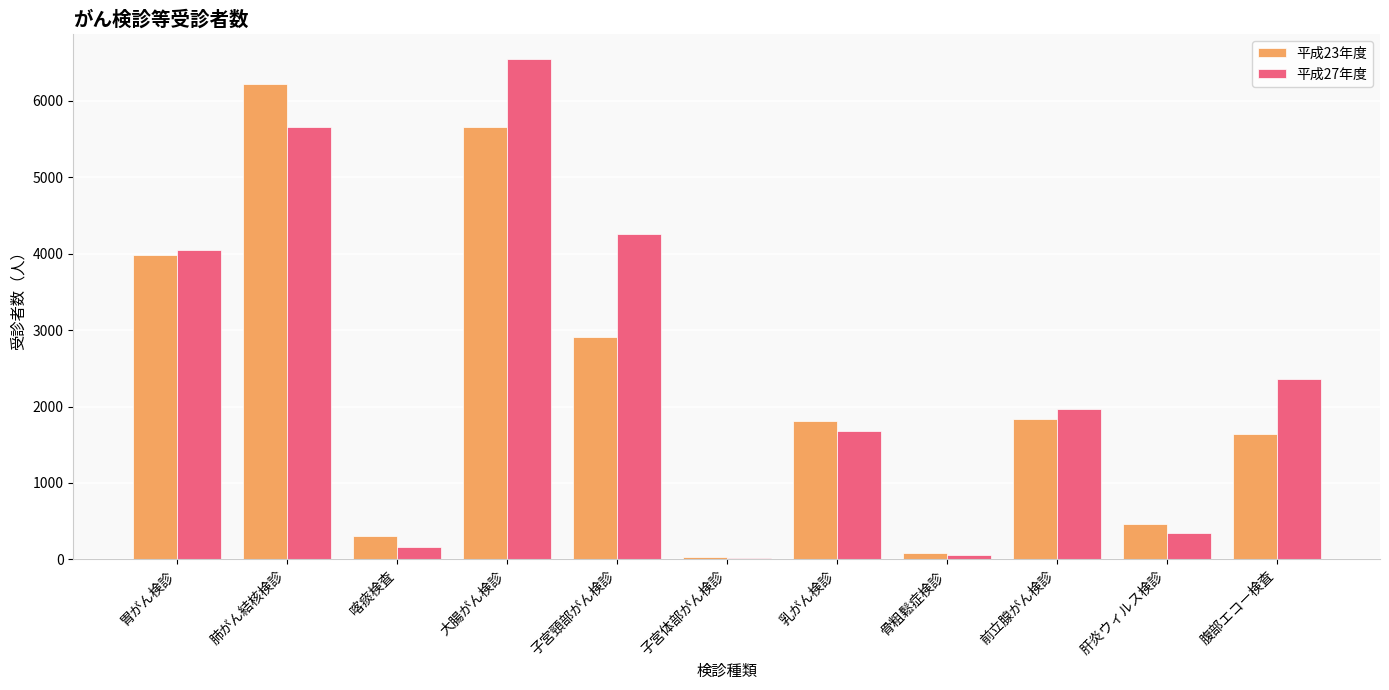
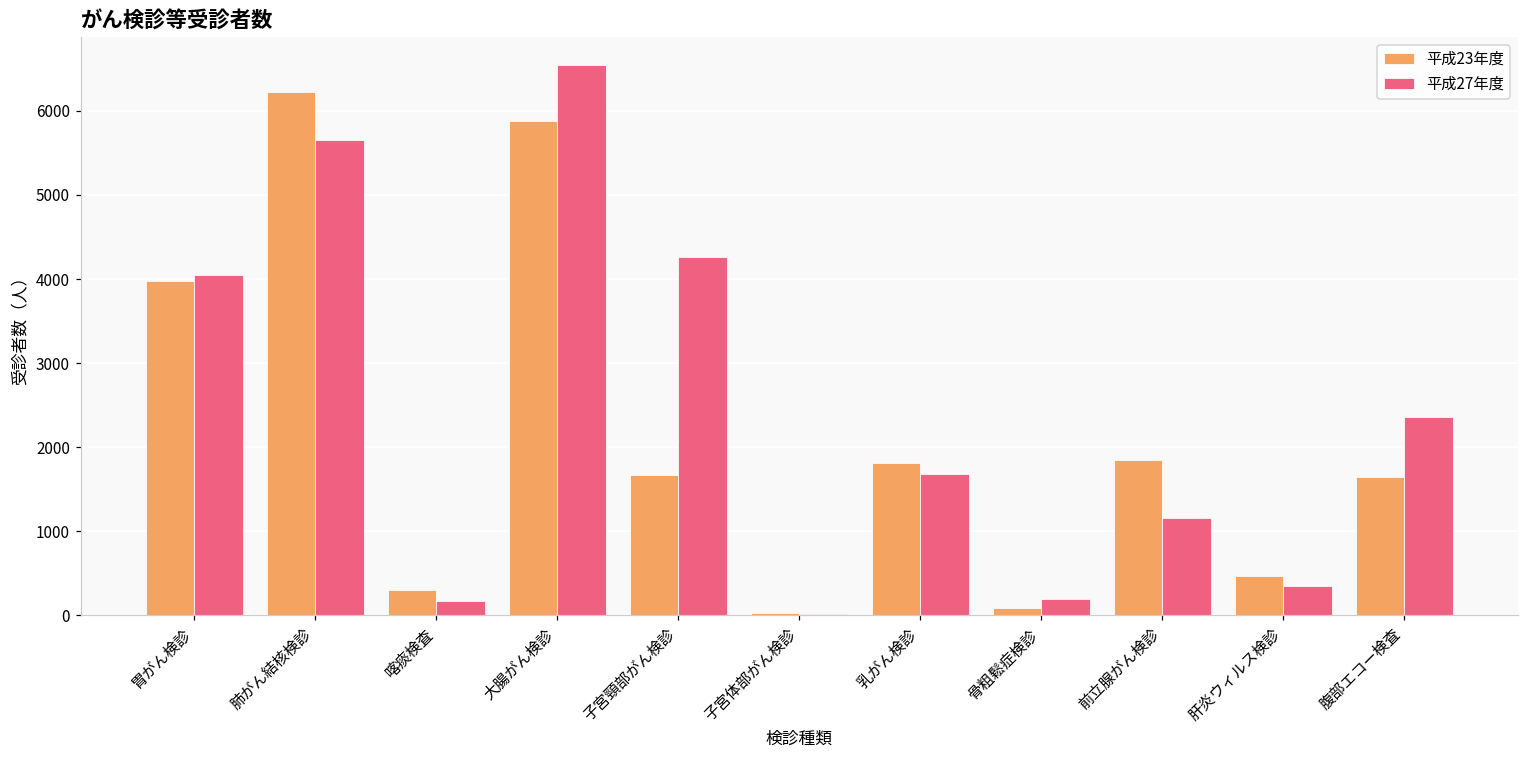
平成23年度, 大腸がん検診: 5700 -> 5900
平成23年度, 子宮頸部がん検診: 2900 -> 1700
平成27年度, 骨粗鬆症検診: 100 -> 200
平成27年度, 前立腺がん検診: 2000 -> 1200
